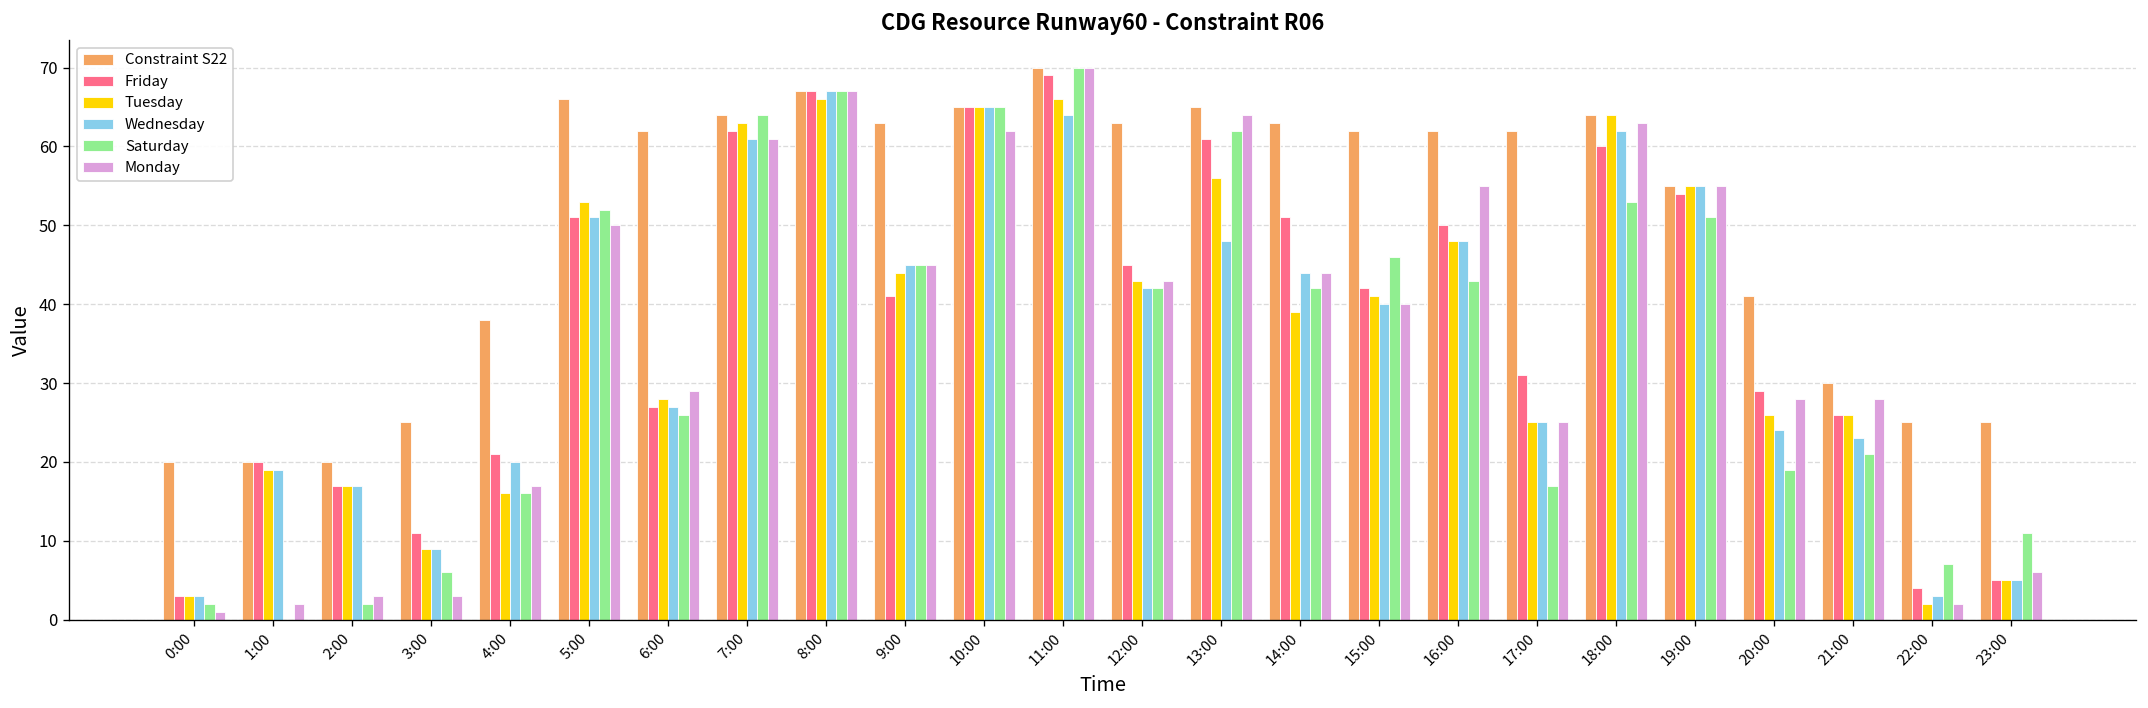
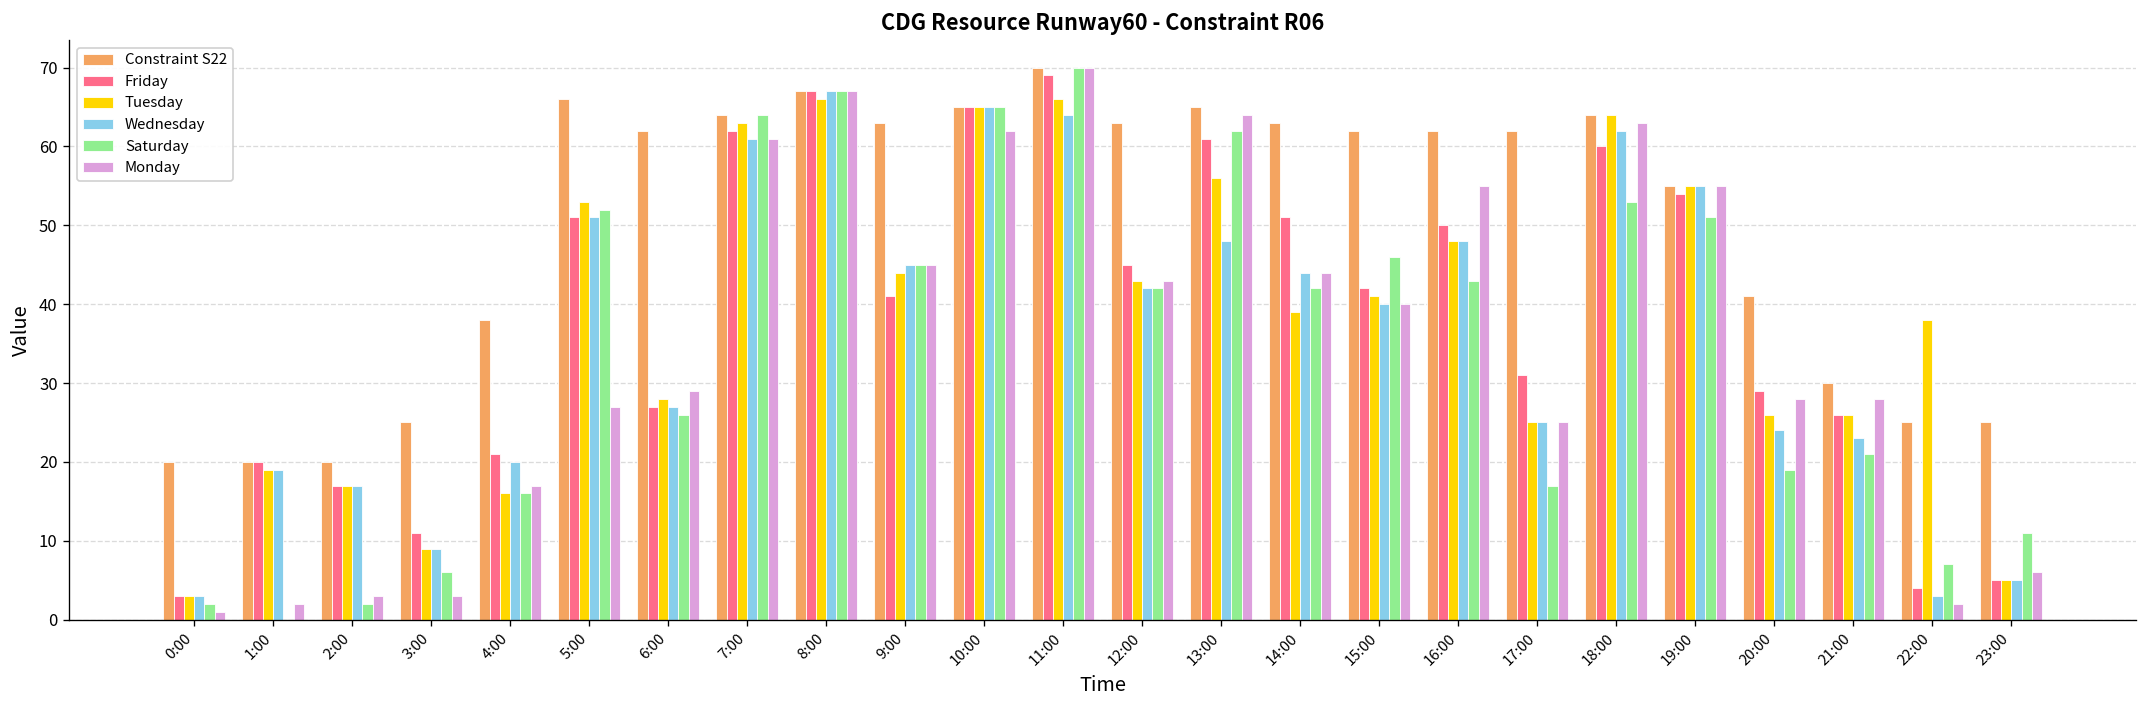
Monday, 5:00: 50 -> 27
Tuesday, 22:00: 2 -> 38
